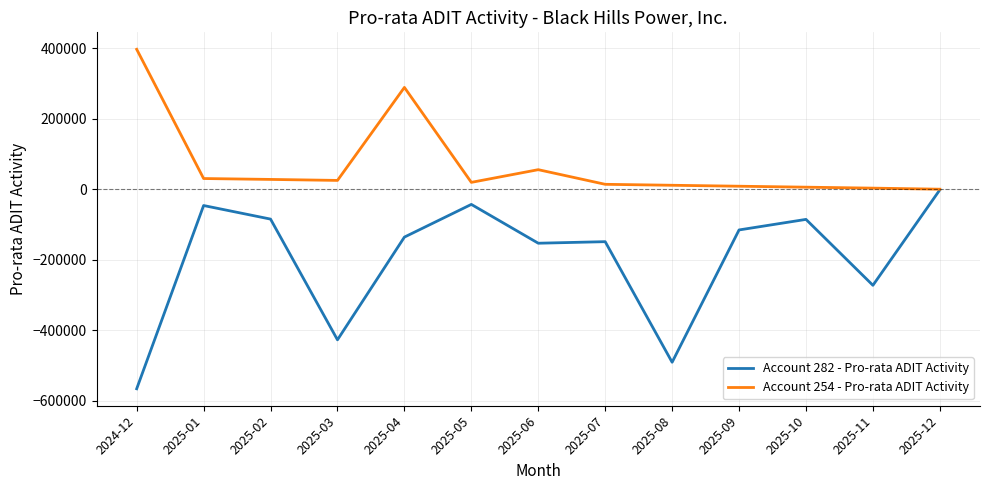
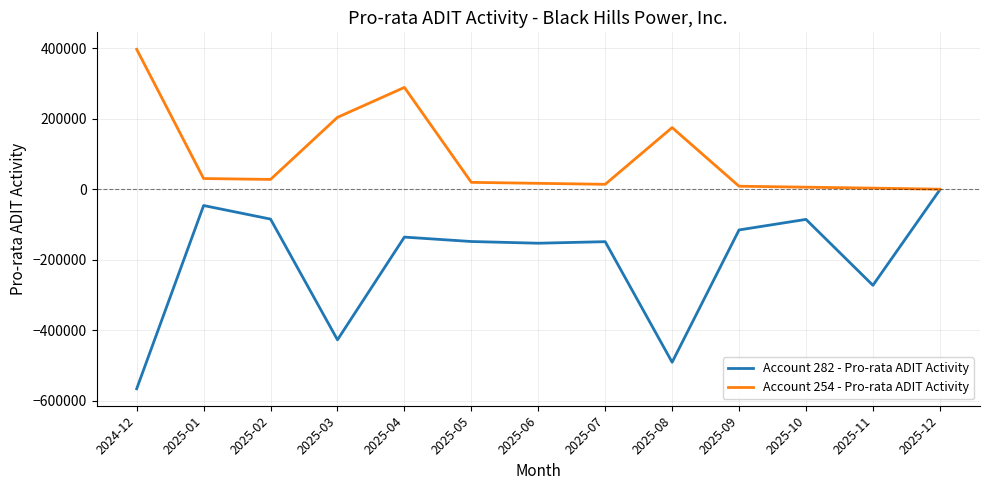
Account 254 - Pro-rata ADIT Activity, 2025-03: 30000 -> 200000
Account 282 - Pro-rata ADIT Activity, 2025-05: -40000 -> -150000
Account 254 - Pro-rata ADIT Activity, 2025-06: 60000 -> 20000
Account 254 - Pro-rata ADIT Activity, 2025-08: 10000 -> 180000
